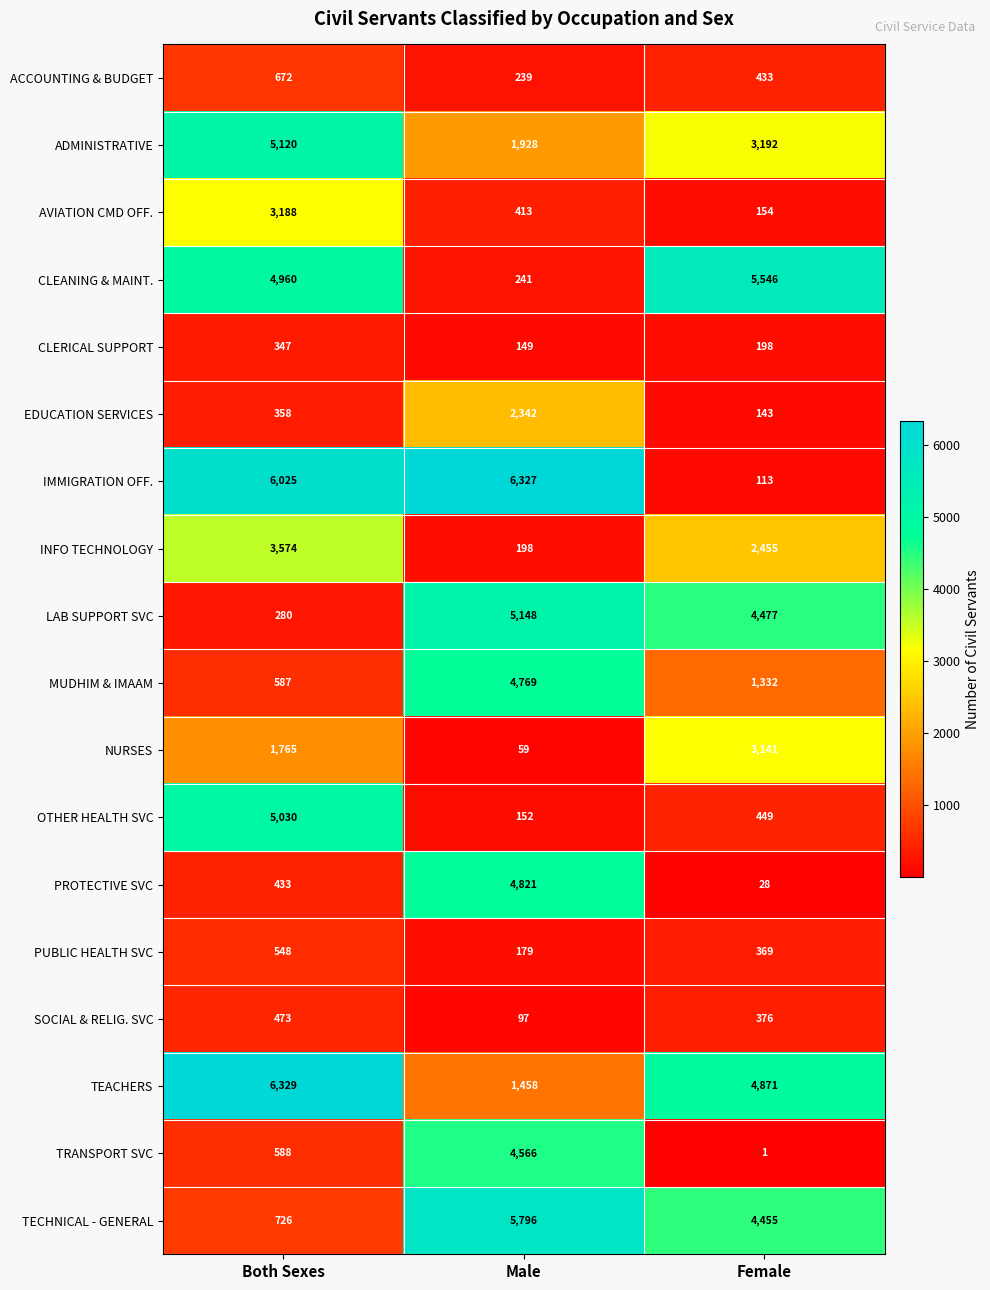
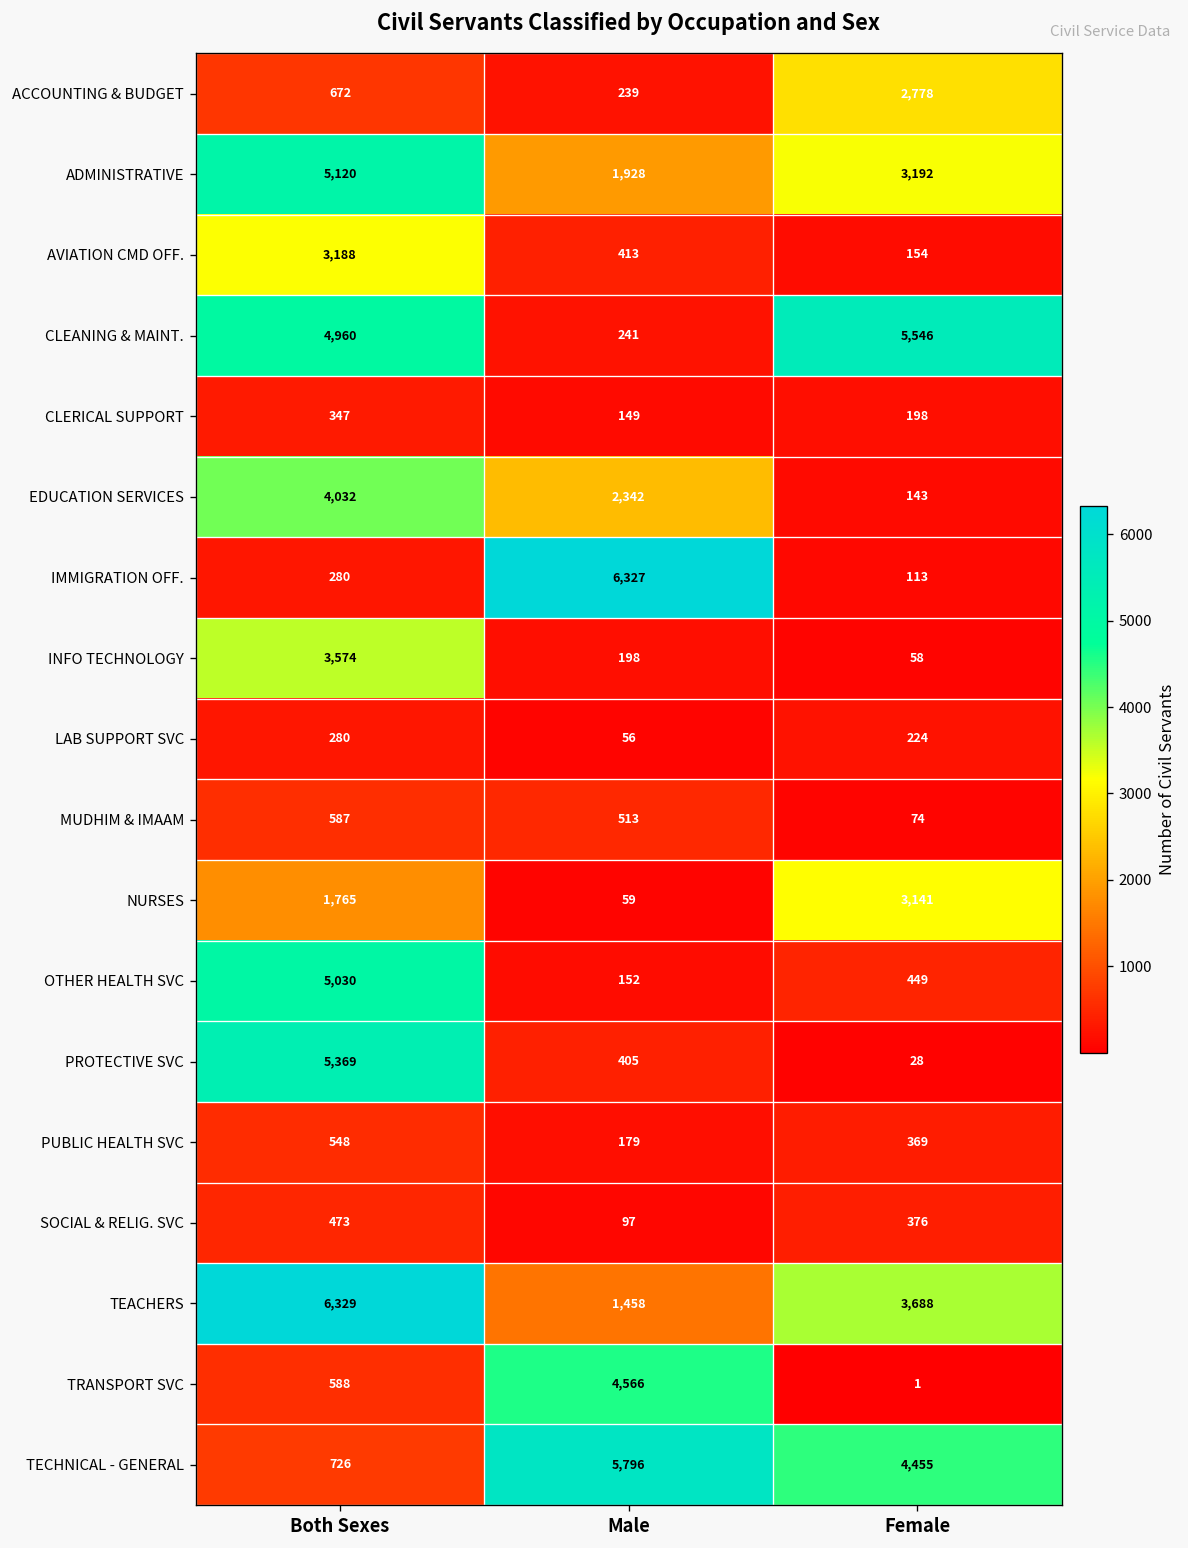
ACCOUNTING & BUDGET, Female: 433 -> 2,778
EDUCATION SERVICES, Both Sexes: 358 -> 4,032
IMMIGRATION OFF., Both Sexes: 6,025 -> 280
INFO TECHNOLOGY, Female: 2,455 -> 58
LAB SUPPORT SVC, Male: 5,148 -> 56
LAB SUPPORT SVC, Female: 4,477 -> 224
MUDHIM & IMAAM, Male: 4,769 -> 513
MUDHIM & IMAAM, Female: 1,332 -> 74
PROTECTIVE SVC, Both Sexes: 433 -> 5,369
PROTECTIVE SVC, Male: 4,821 -> 405
TEACHERS, Female: 4,871 -> 3,688
